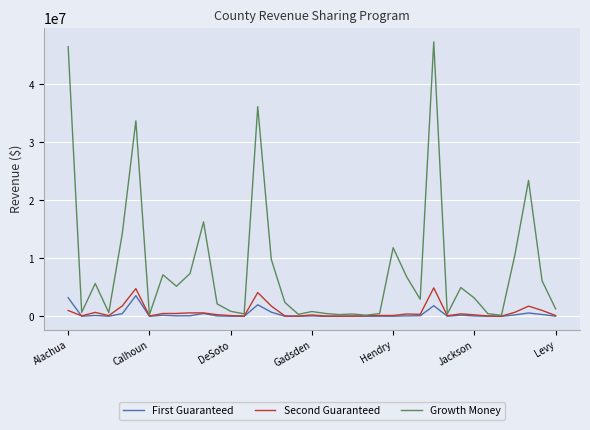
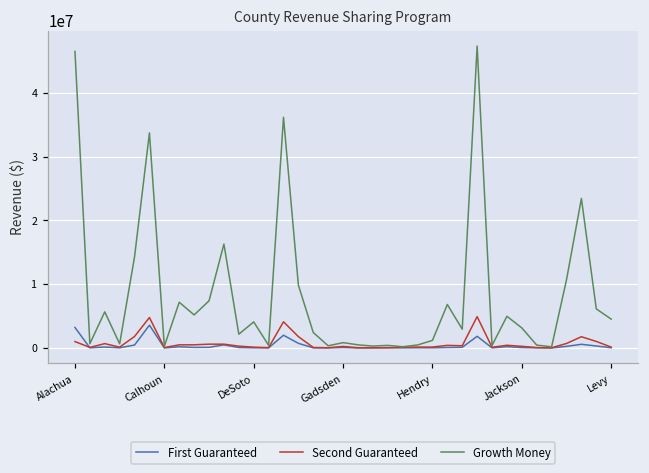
Growth Money, DeSoto: 1000000 -> 4000000
Growth Money, Hendry: 12000000 -> 1000000
Growth Money, Levy: 1000000 -> 5000000
